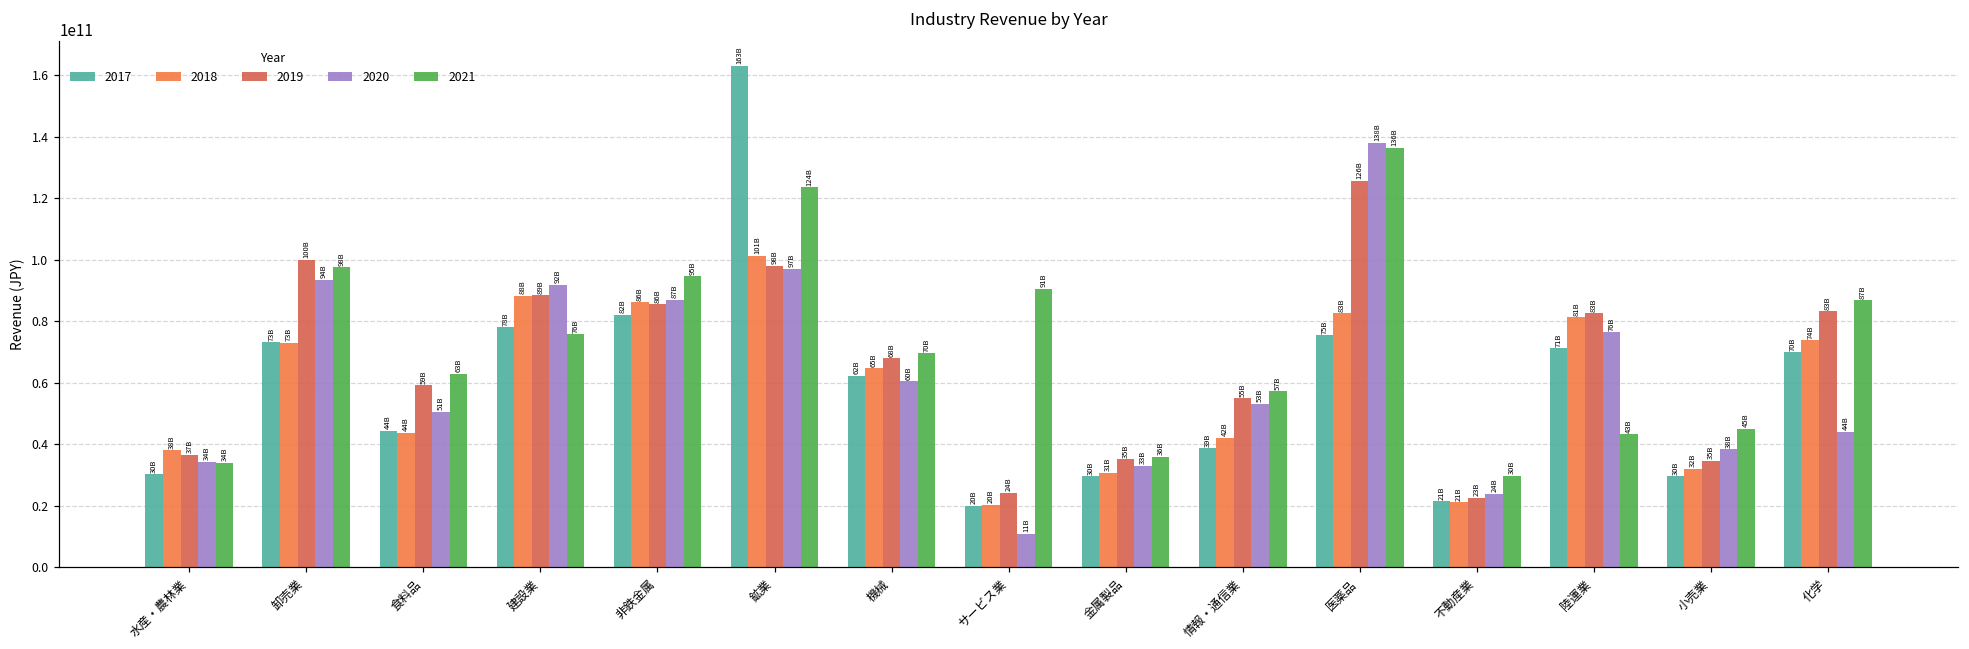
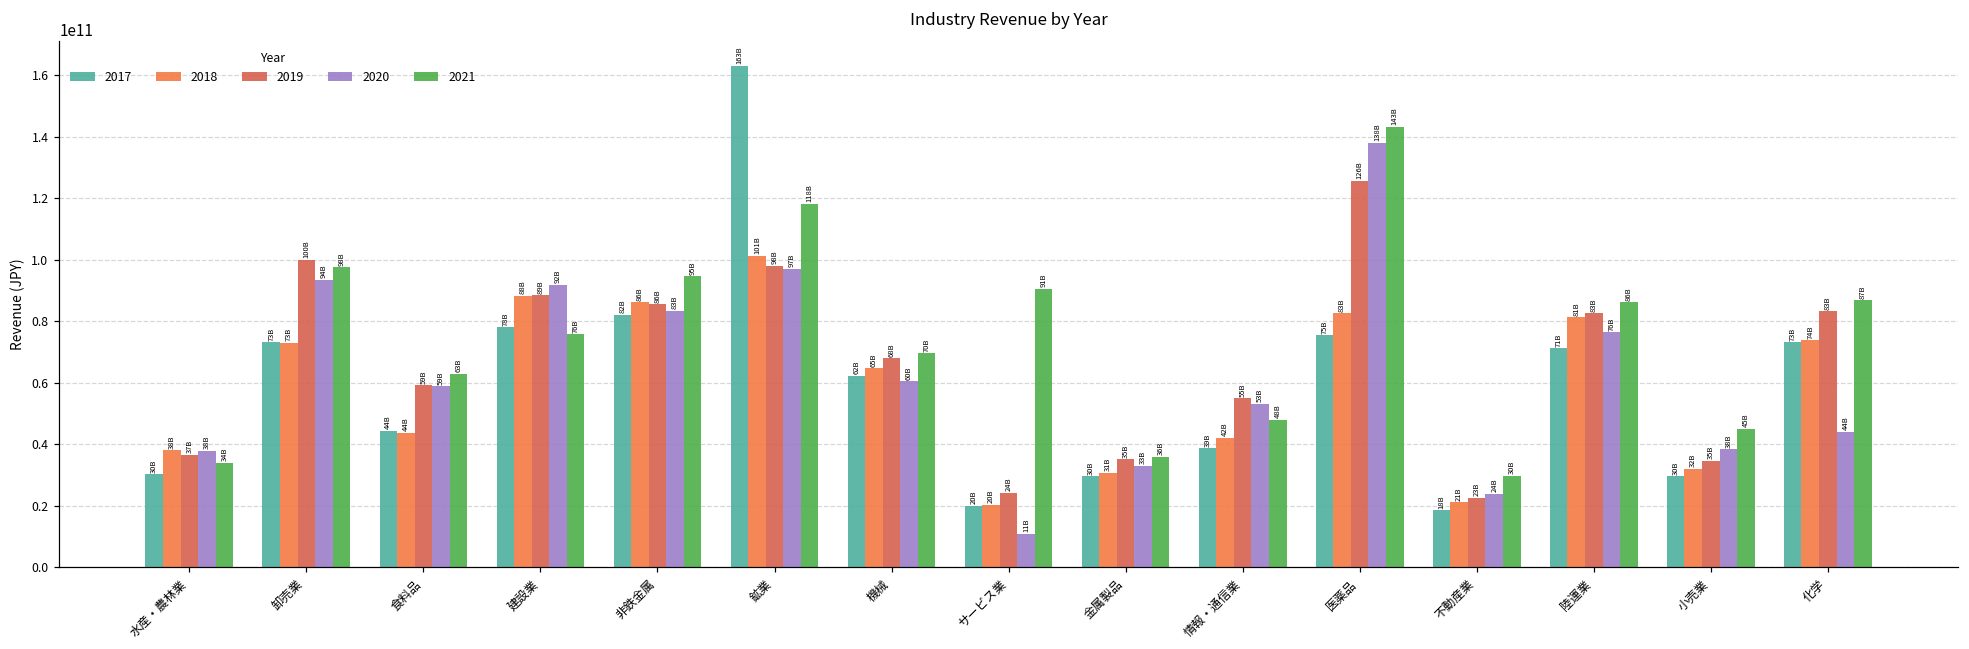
2020, 水産・農林業: 34B -> 38B
2020, 食料品: 51B -> 59B
2020, 非鉄金属: 87B -> 83B
2021, 鉱業: 124B -> 118B
2021, 情報・通信業: 57B -> 48B
2021, 医薬品: 136B -> 143B
2017, 不動産業: 21B -> 18B
2021, 陸運業: 43B -> 86B
2017, 化学: 70B -> 73B
